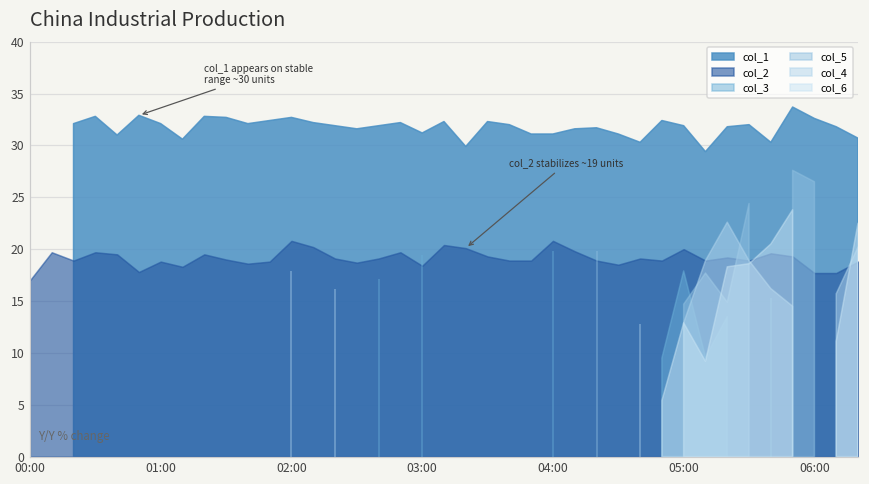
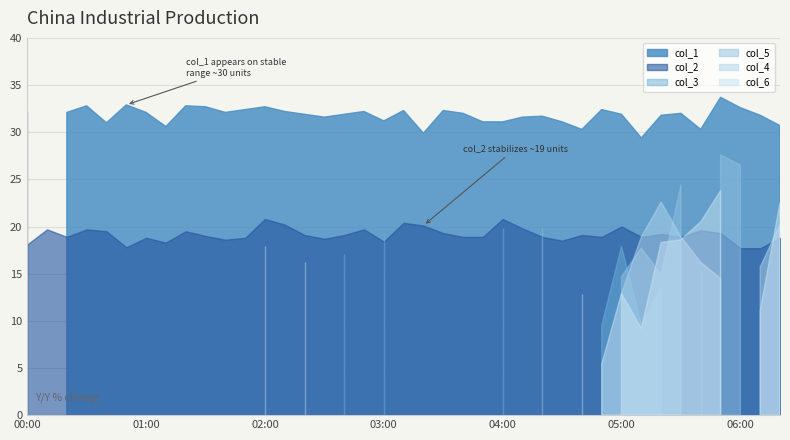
00:00: 17 -> 18
